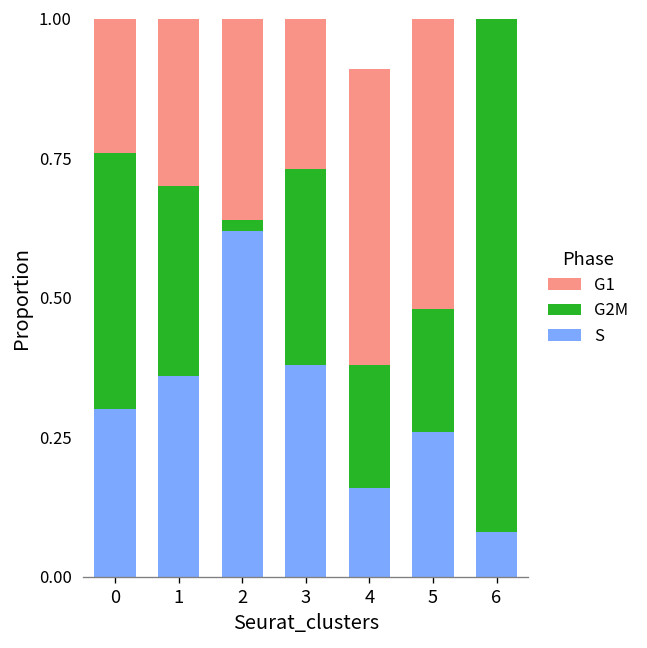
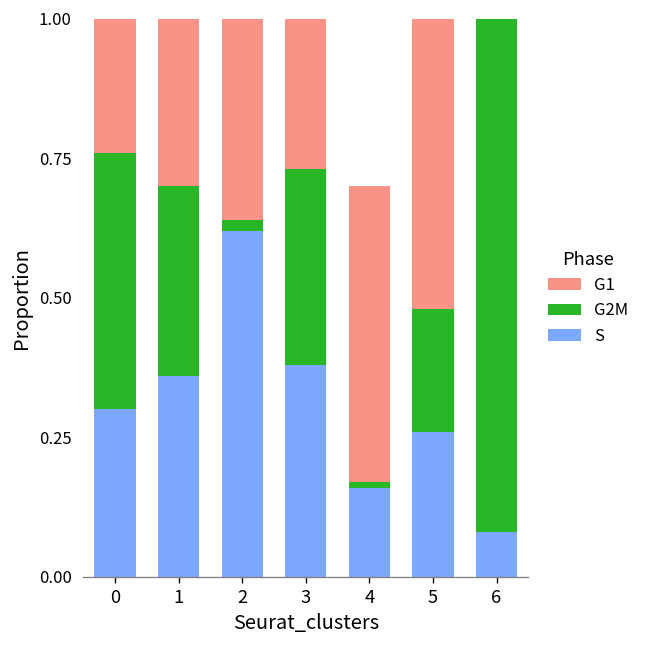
G2M, 4: 0.22 -> 0.01
